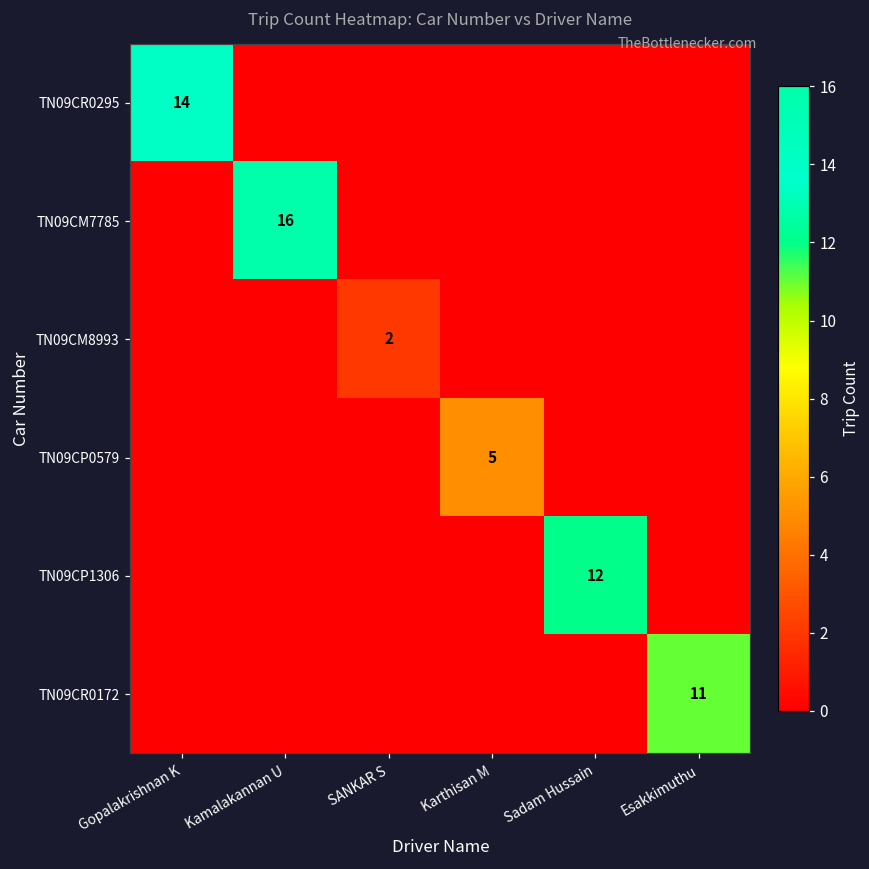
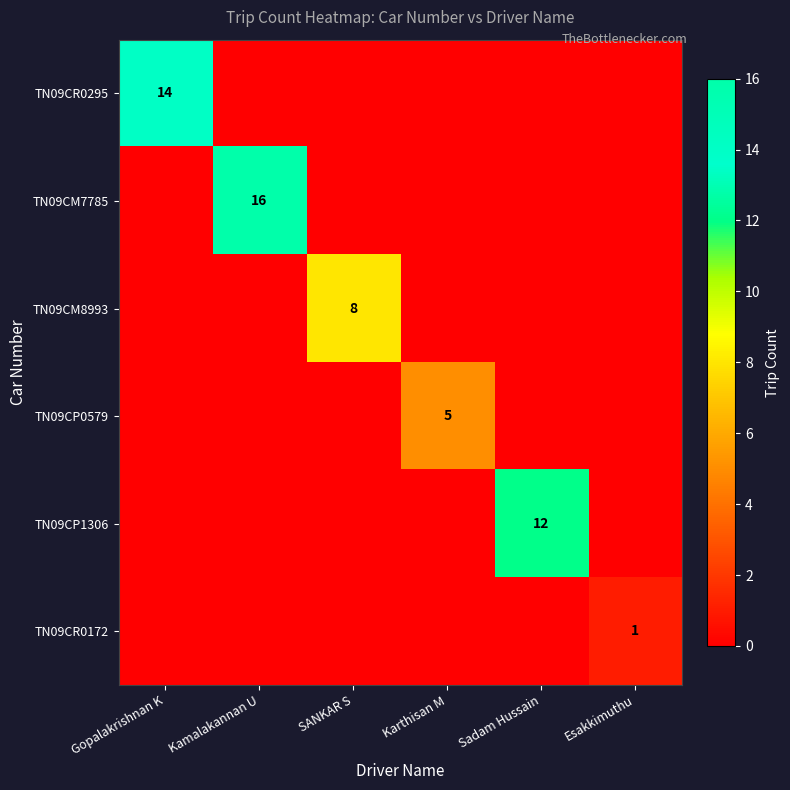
TN09CM8993, SANKAR S: 2 -> 8
TN09CR0172, Esakkimuthu: 11 -> 1
